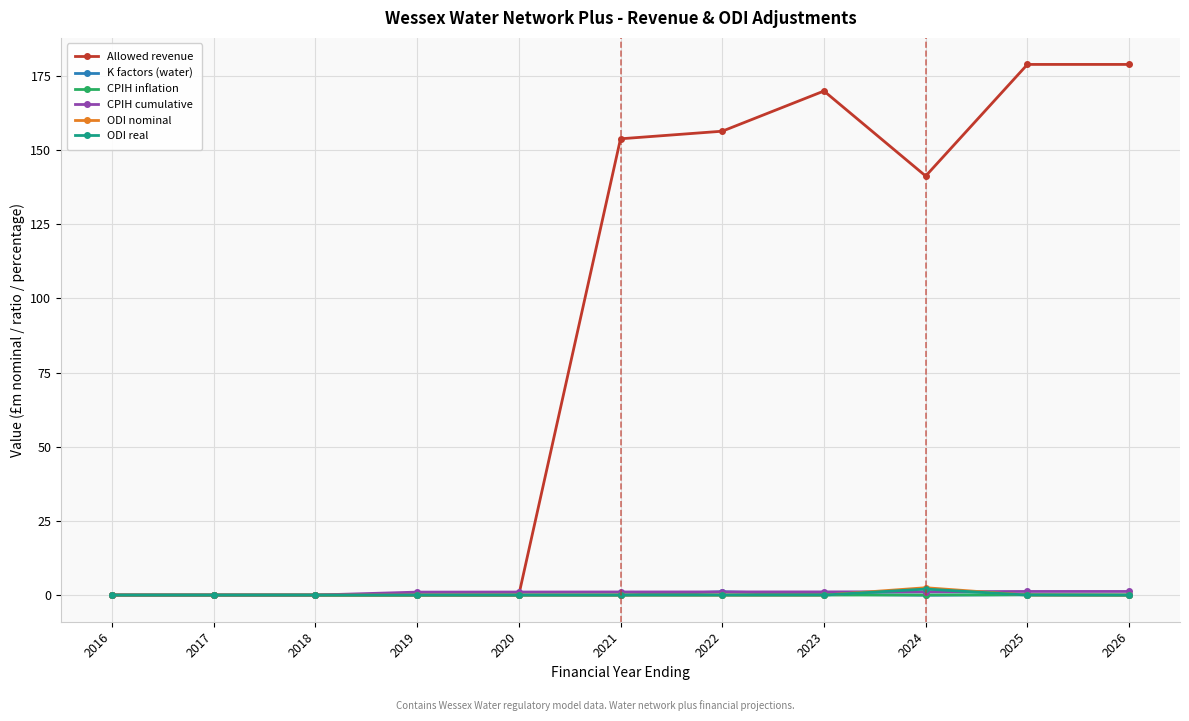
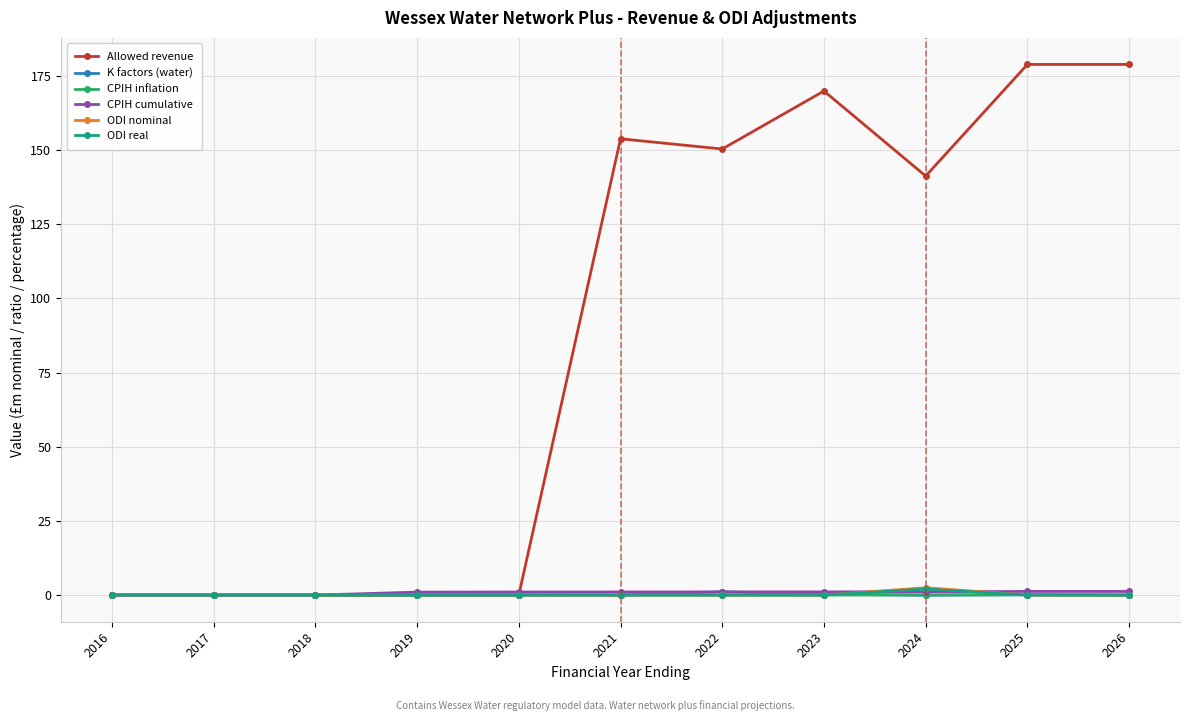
Allowed revenue, 2022: 156 -> 150
